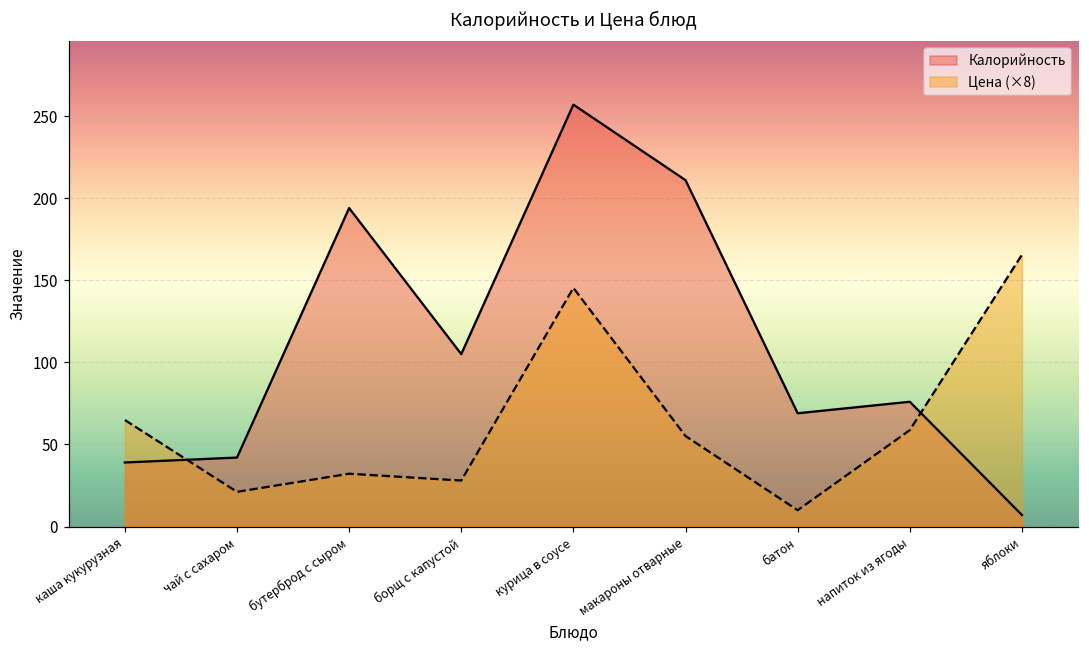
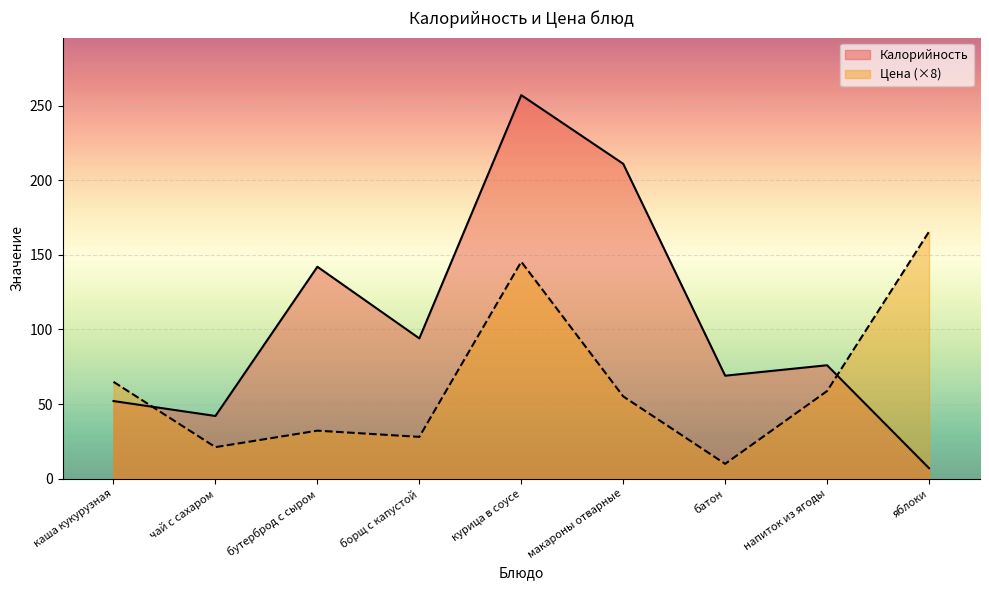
Калорийность, каша кукурузная: 39 -> 52
Калорийность, бутерброд с сыром: 194 -> 142
Калорийность, борщ с капустой: 105 -> 94
